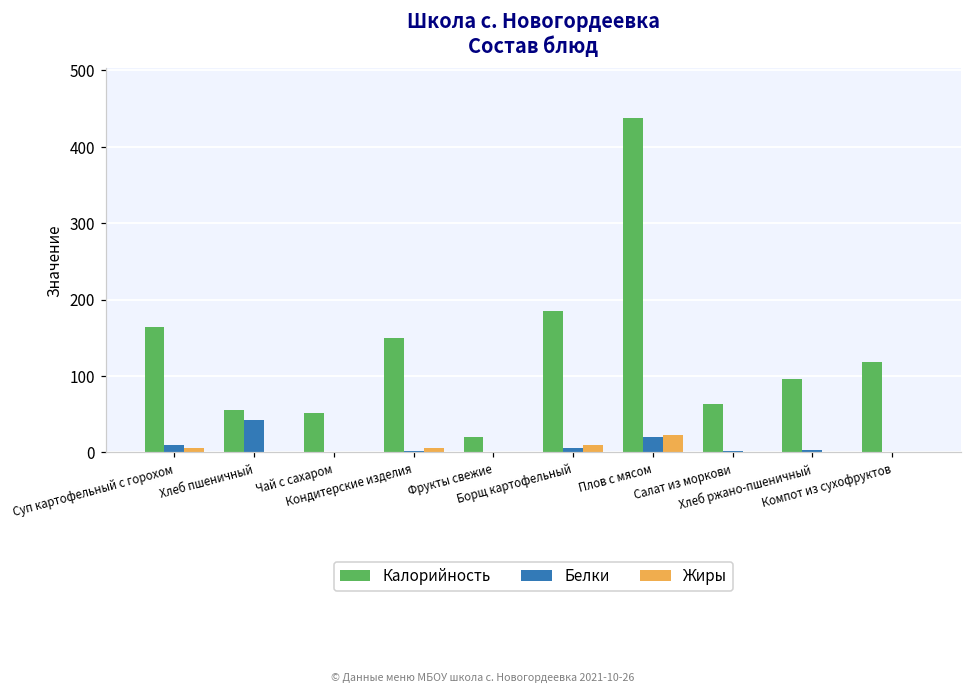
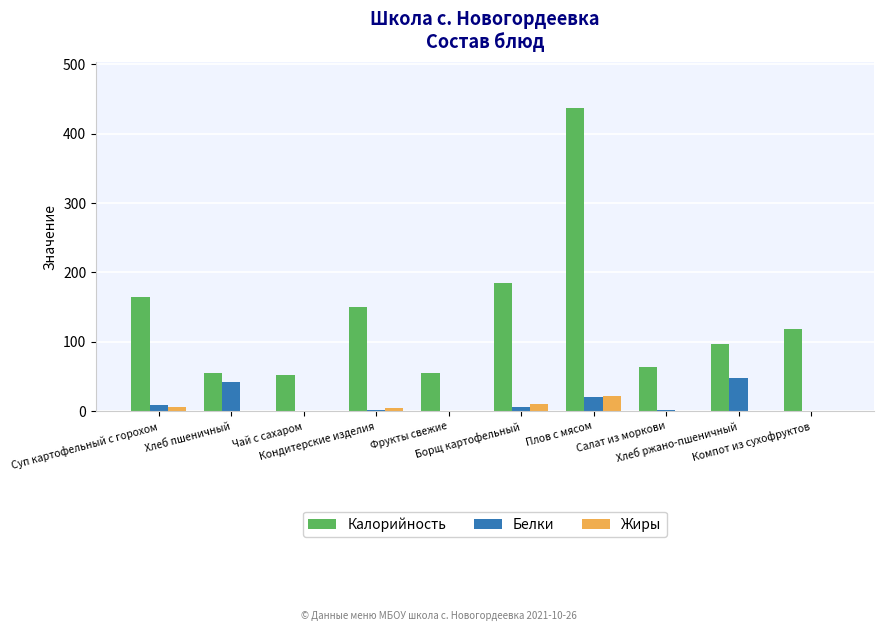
Калорийность, Фрукты свежие: 20 -> 60
Белки, Хлеб ржано-пшеничный: 0 -> 50
